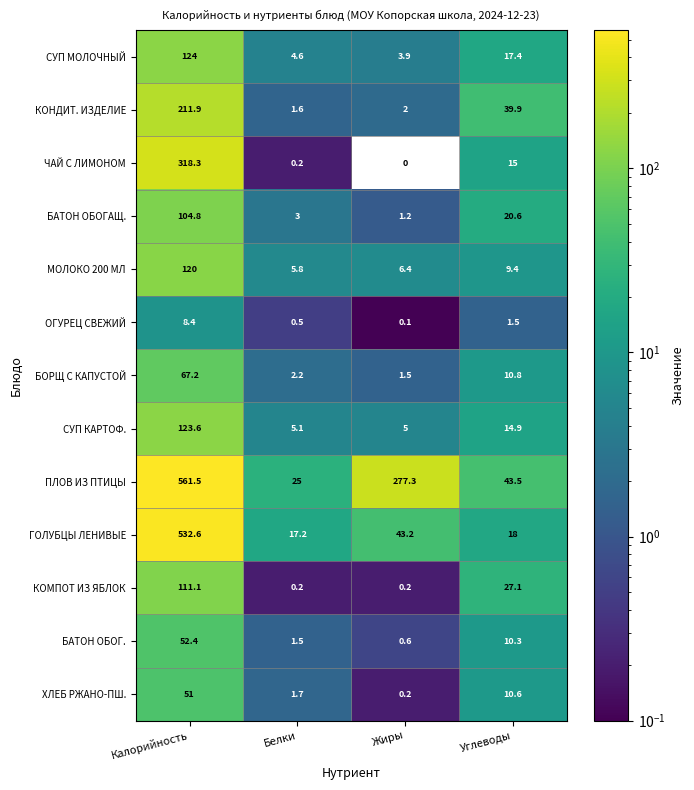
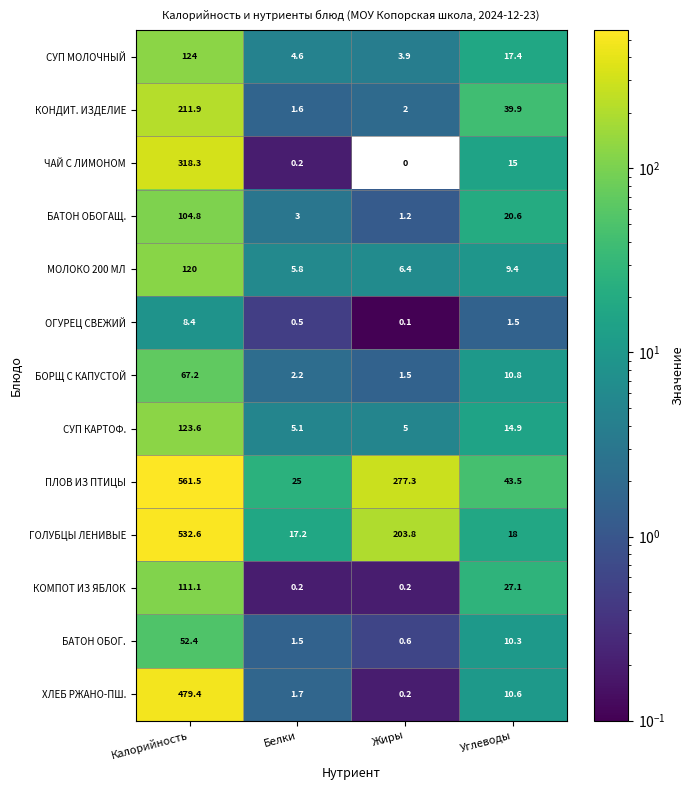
ГОЛУБЦЫ ЛЕНИВЫЕ, Жиры: 43.2 -> 203.8
ХЛЕБ РЖАНО-ПШ., Калорийность: 51 -> 479.4
